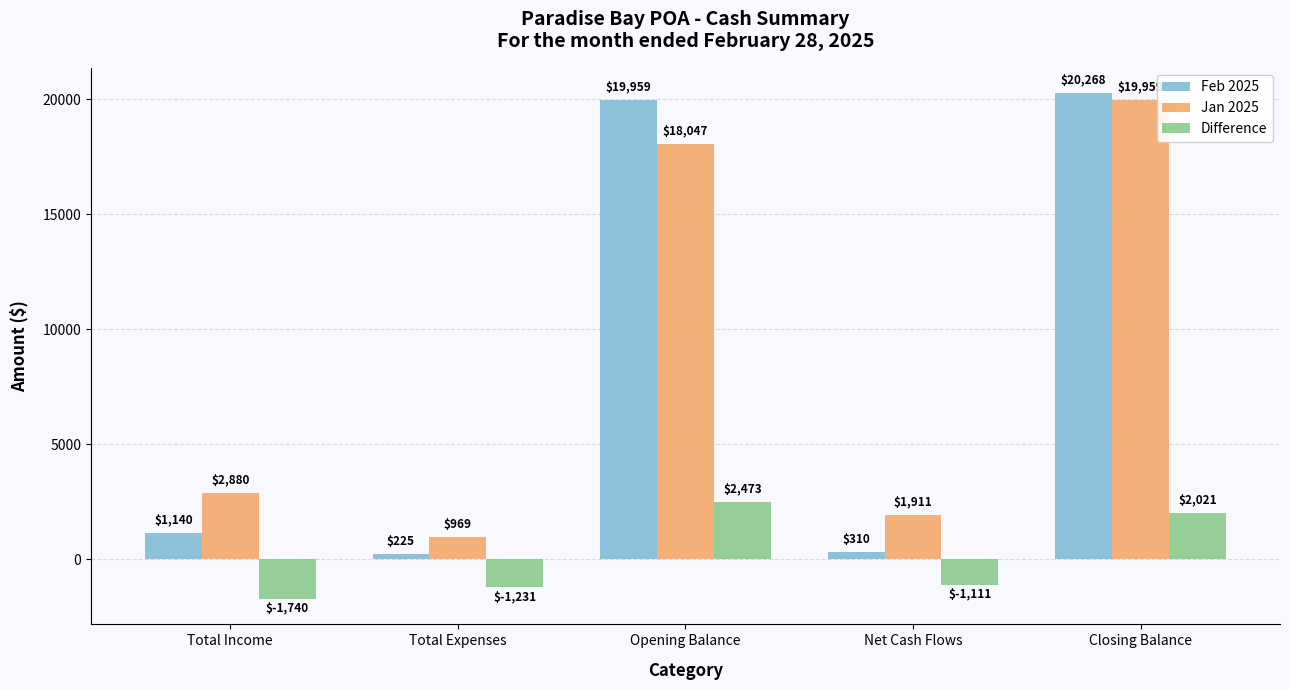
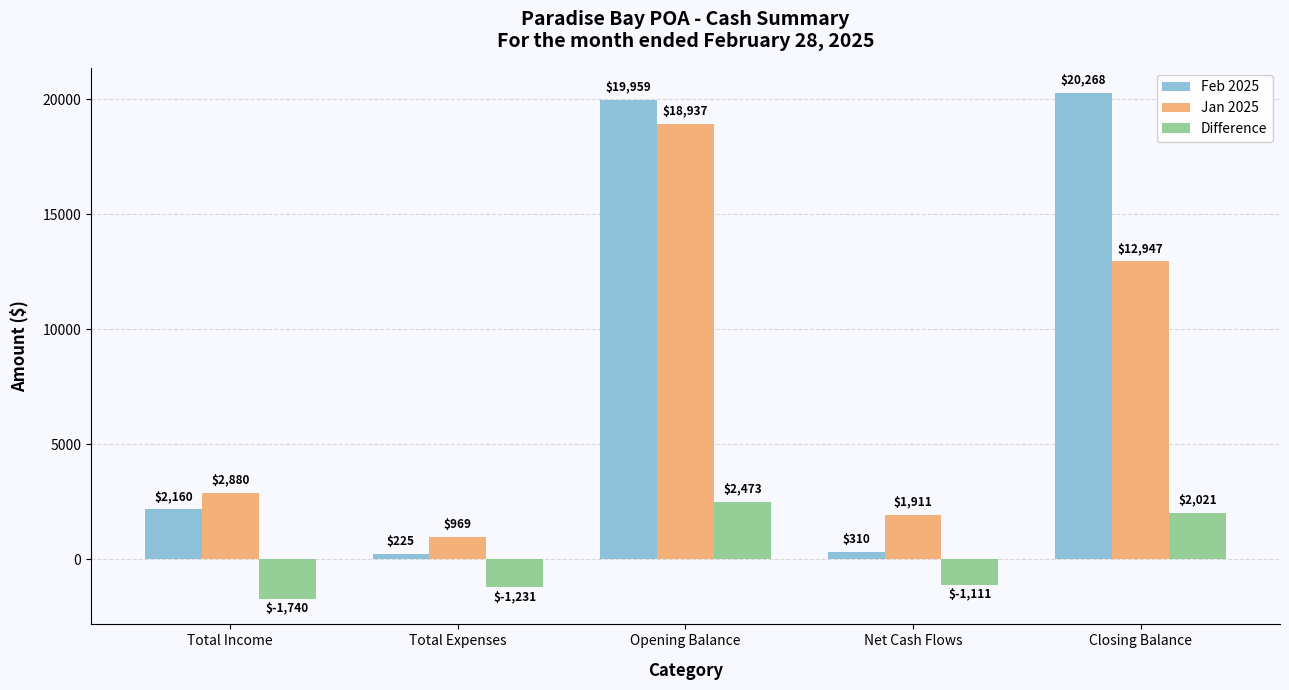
Feb 2025, Total Income: $1,140 -> $2,160
Jan 2025, Opening Balance: $18,047 -> $18,937
Jan 2025, Closing Balance: 20000 -> 12900
